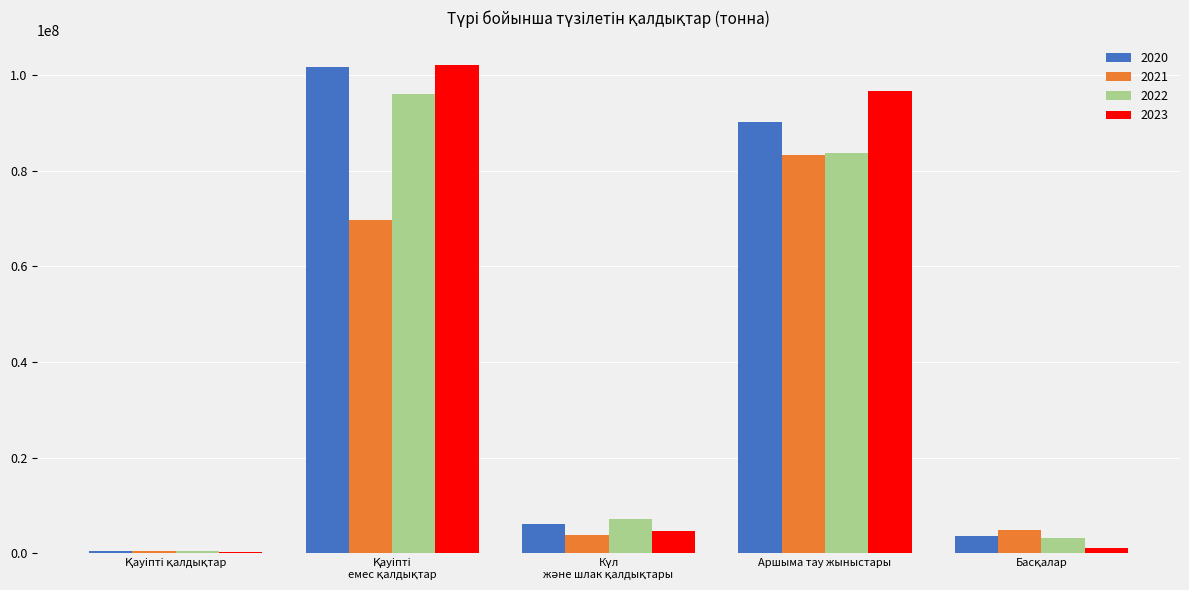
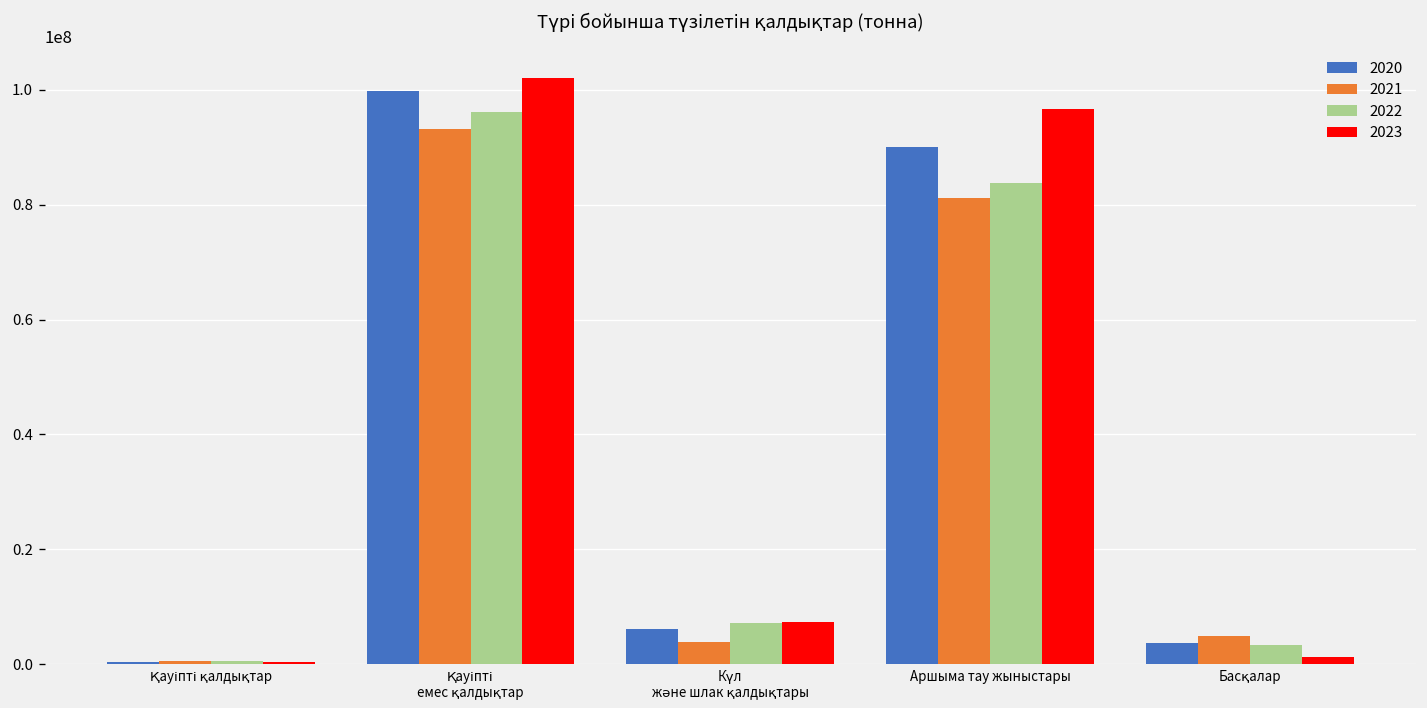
2020, Қауіпті емес қалдықтар: 102000000 -> 100000000
2021, Қауіпті емес қалдықтар: 70000000 -> 93000000
2023, Күл және шлак қалдықтары: 5000000 -> 7000000
2021, Аршыма тау жыныстары: 83000000 -> 81000000
